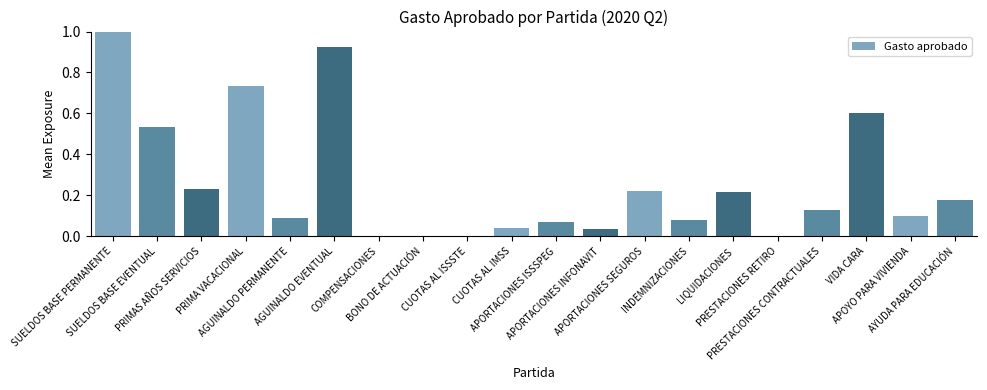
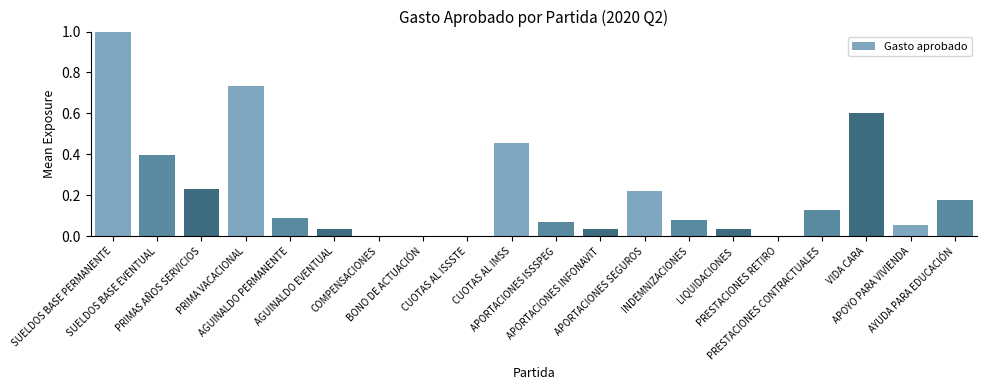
SUELDOS BASE EVENTUAL: 0.54 -> 0.40
AGUINALDO EVENTUAL: 0.93 -> 0.03
CUOTAS AL IMSS: 0.04 -> 0.46
LIQUIDACIONES: 0.22 -> 0.04
APOYO PARA VIVIENDA: 0.10 -> 0.06
